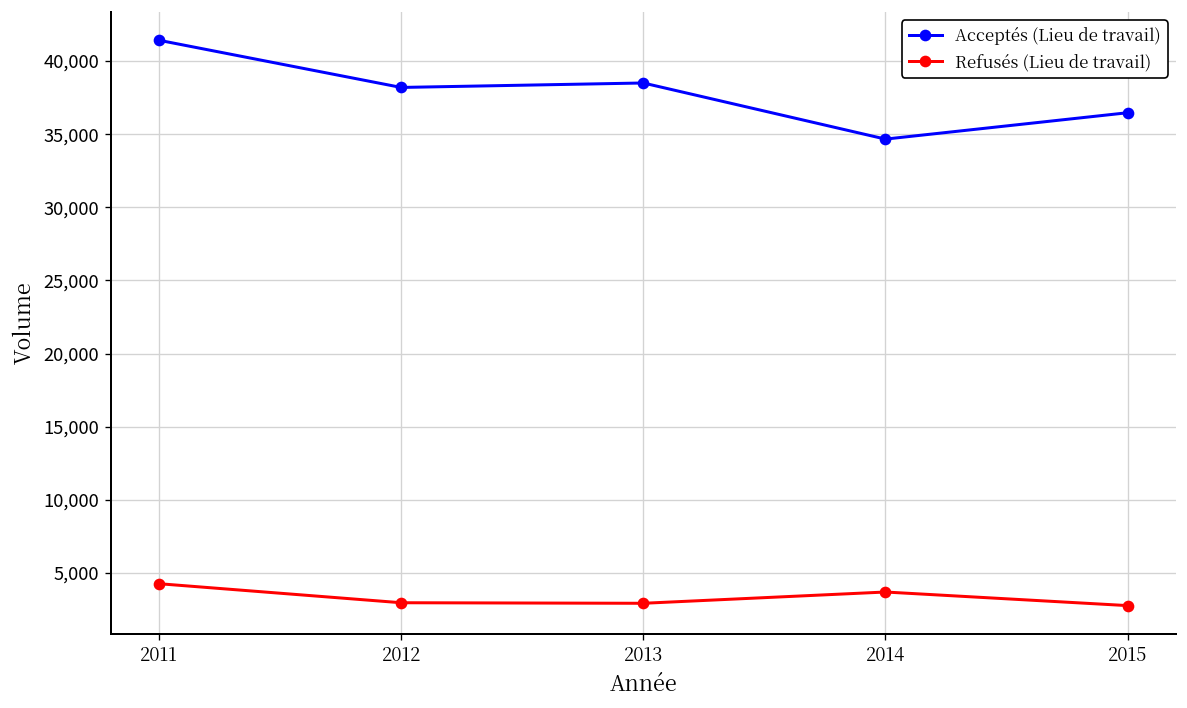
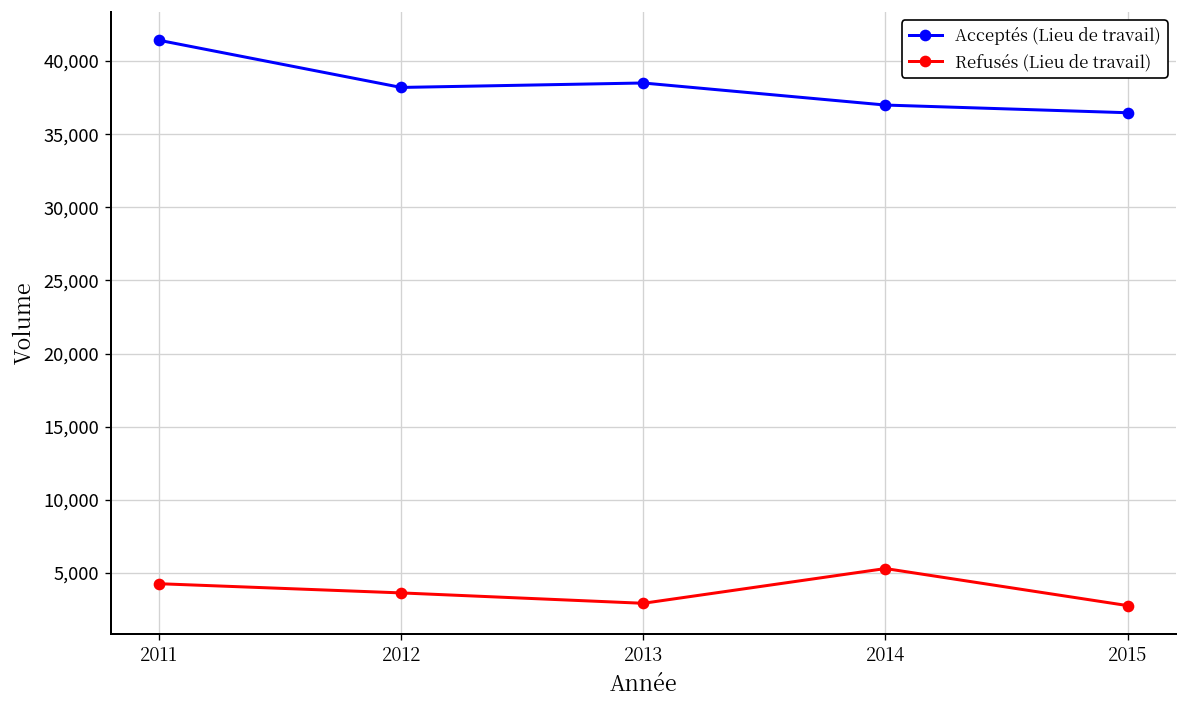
Refusés (Lieu de travail), 2012: 3,000 -> 3,600
Acceptés (Lieu de travail), 2014: 34,700 -> 37,000
Refusés (Lieu de travail), 2014: 3,700 -> 5,300
